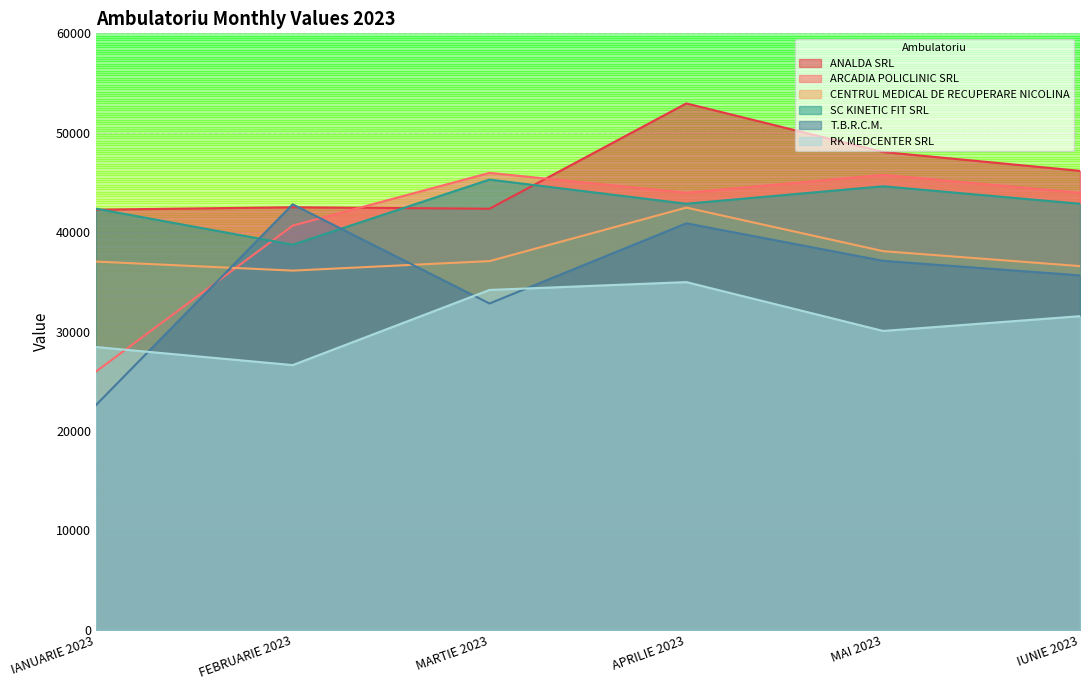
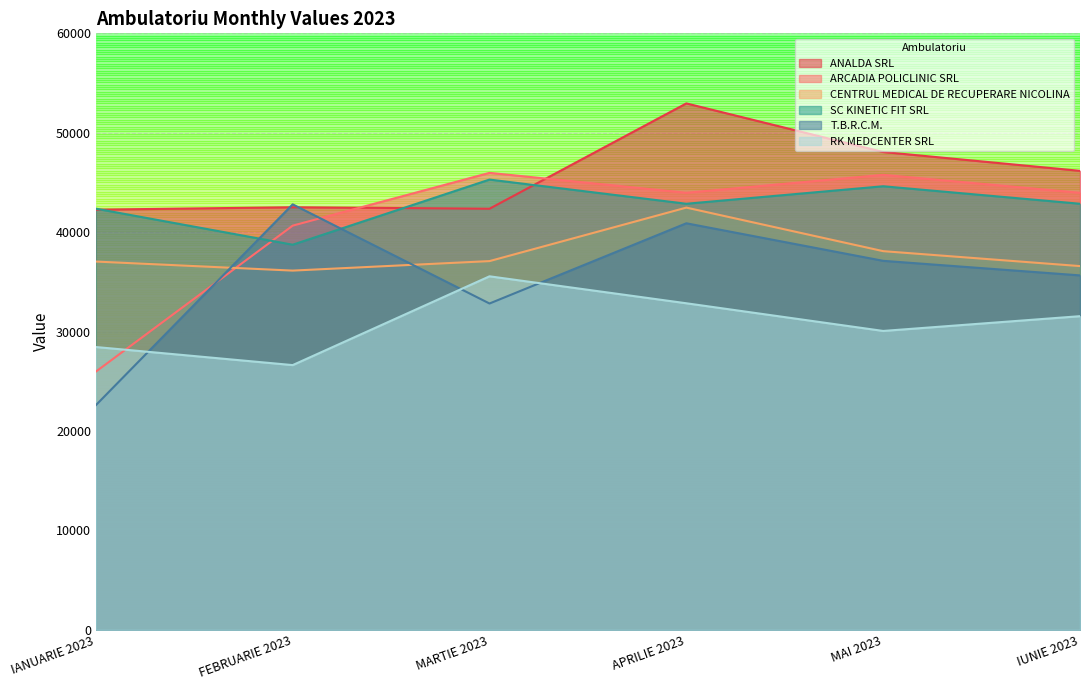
RK MEDCENTER SRL, MARTIE 2023: 34000 -> 36000
RK MEDCENTER SRL, APRILIE 2023: 35000 -> 33000
